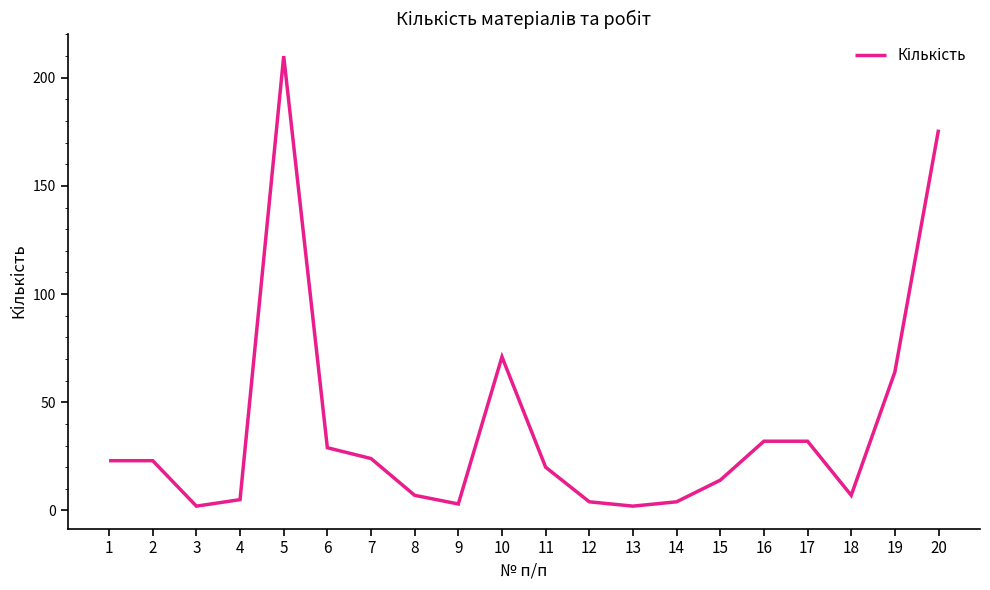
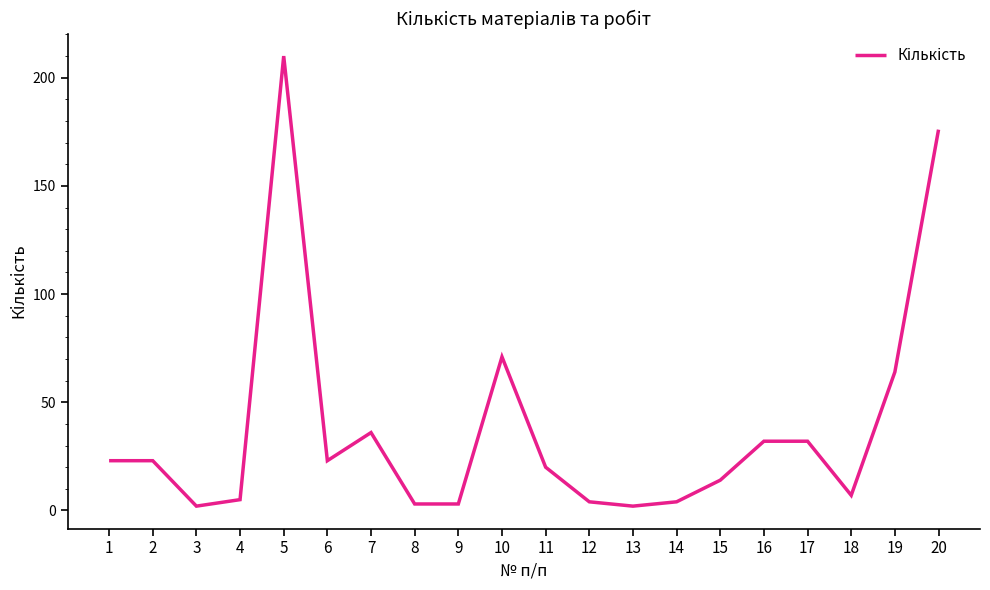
6: 29 -> 23
7: 24 -> 36
8: 7 -> 3
